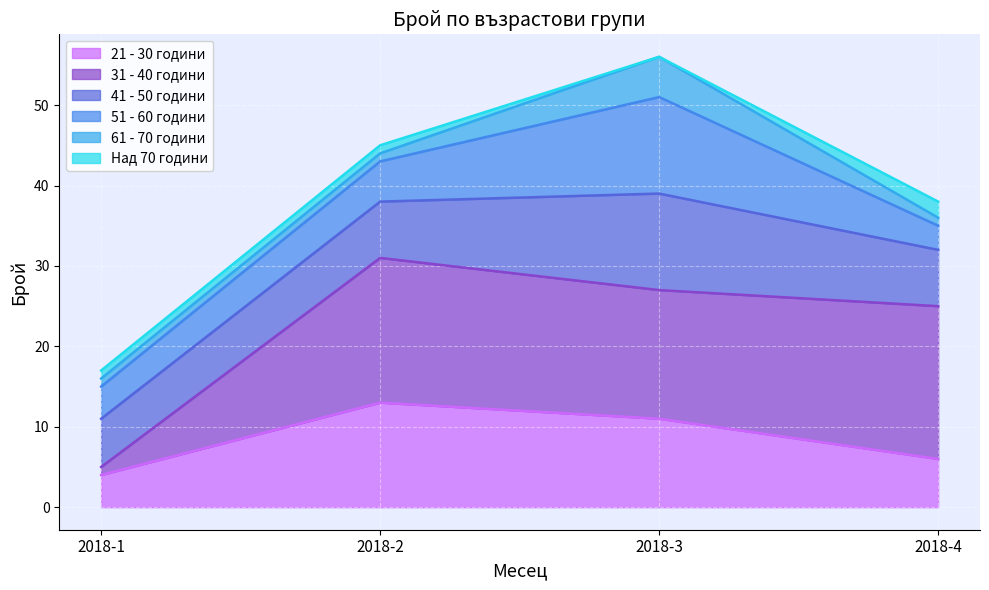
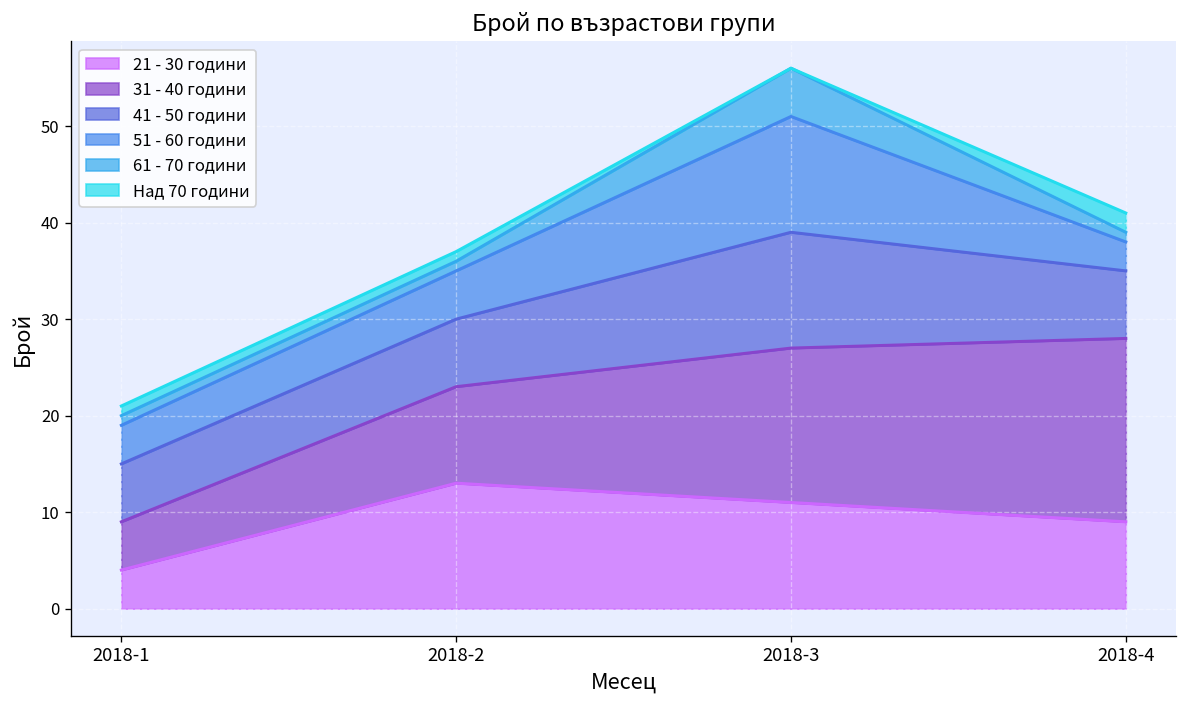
31 - 40 години, 2018-1: 1 -> 5
31 - 40 години, 2018-2: 18 -> 10
21 - 30 години, 2018-4: 6 -> 9
